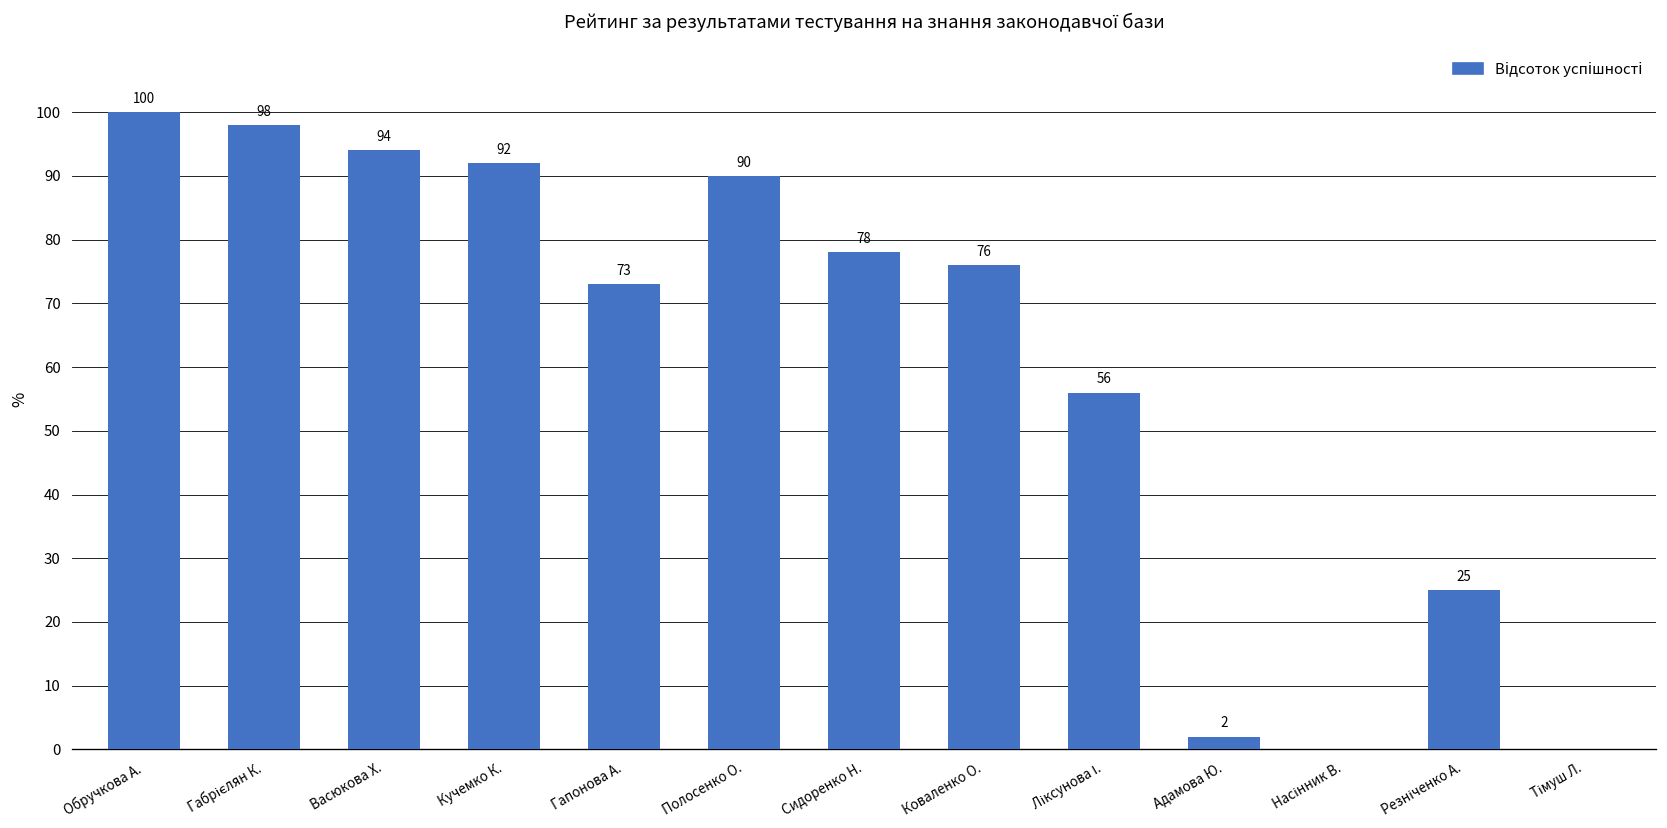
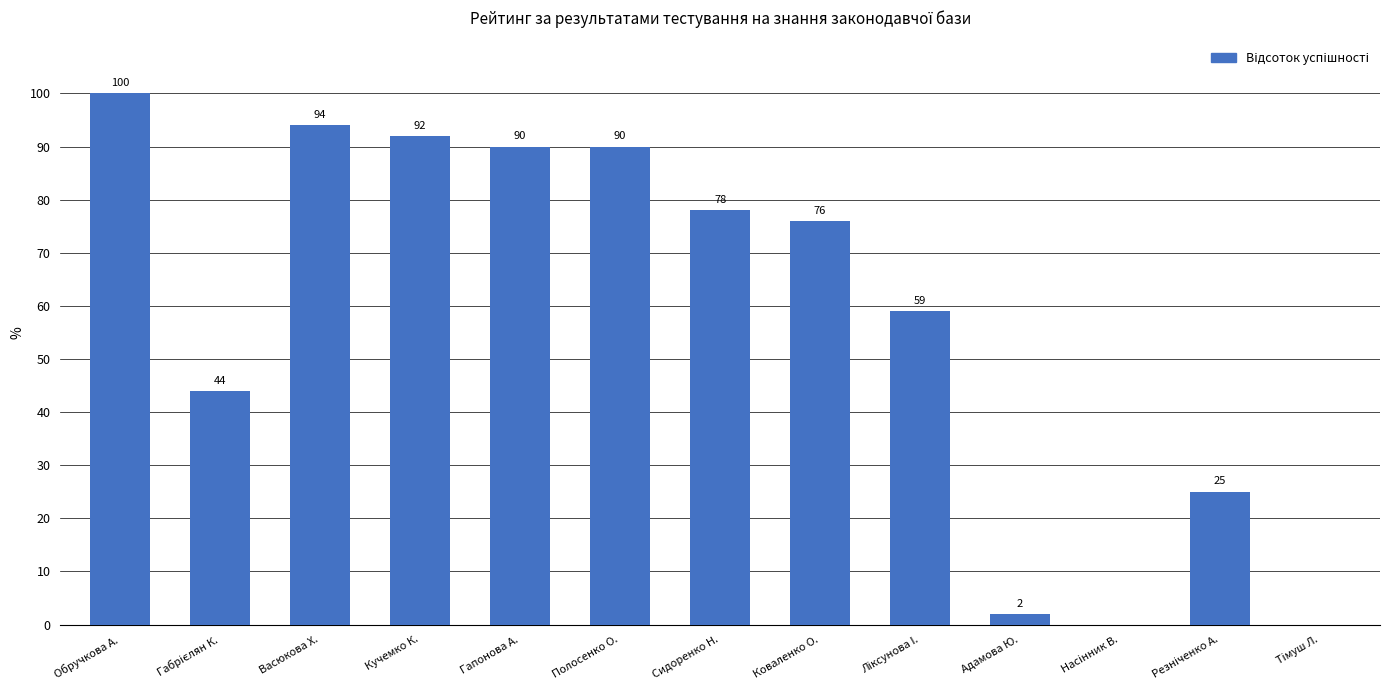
Габрієлян К.: 98 -> 44
Гапонова А.: 73 -> 90
Ліксунова І.: 56 -> 59
